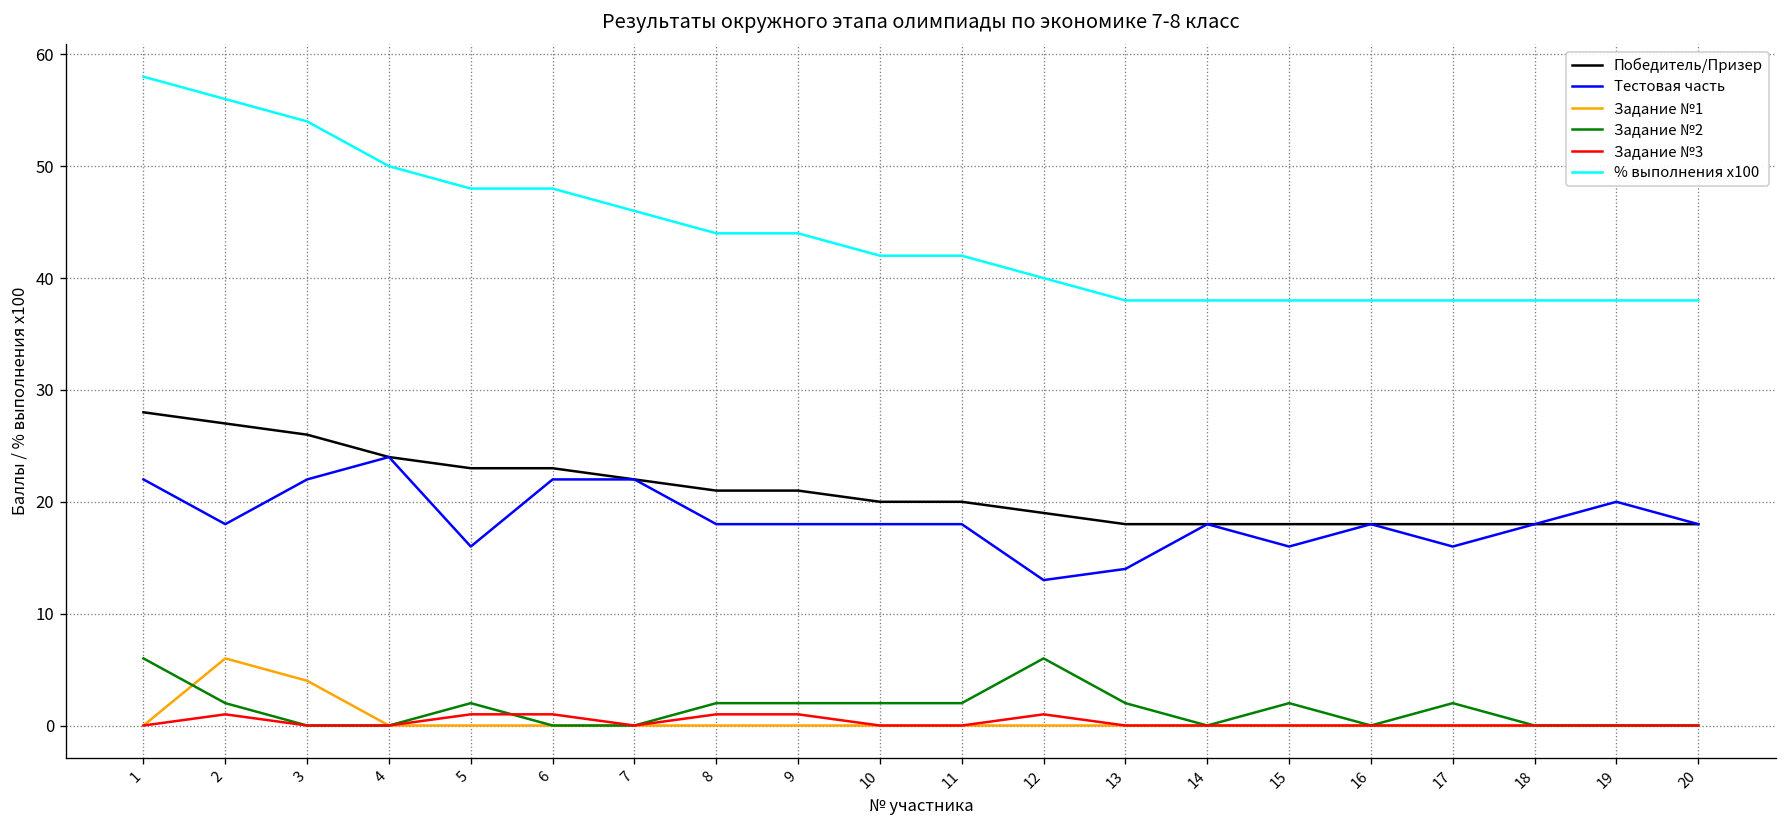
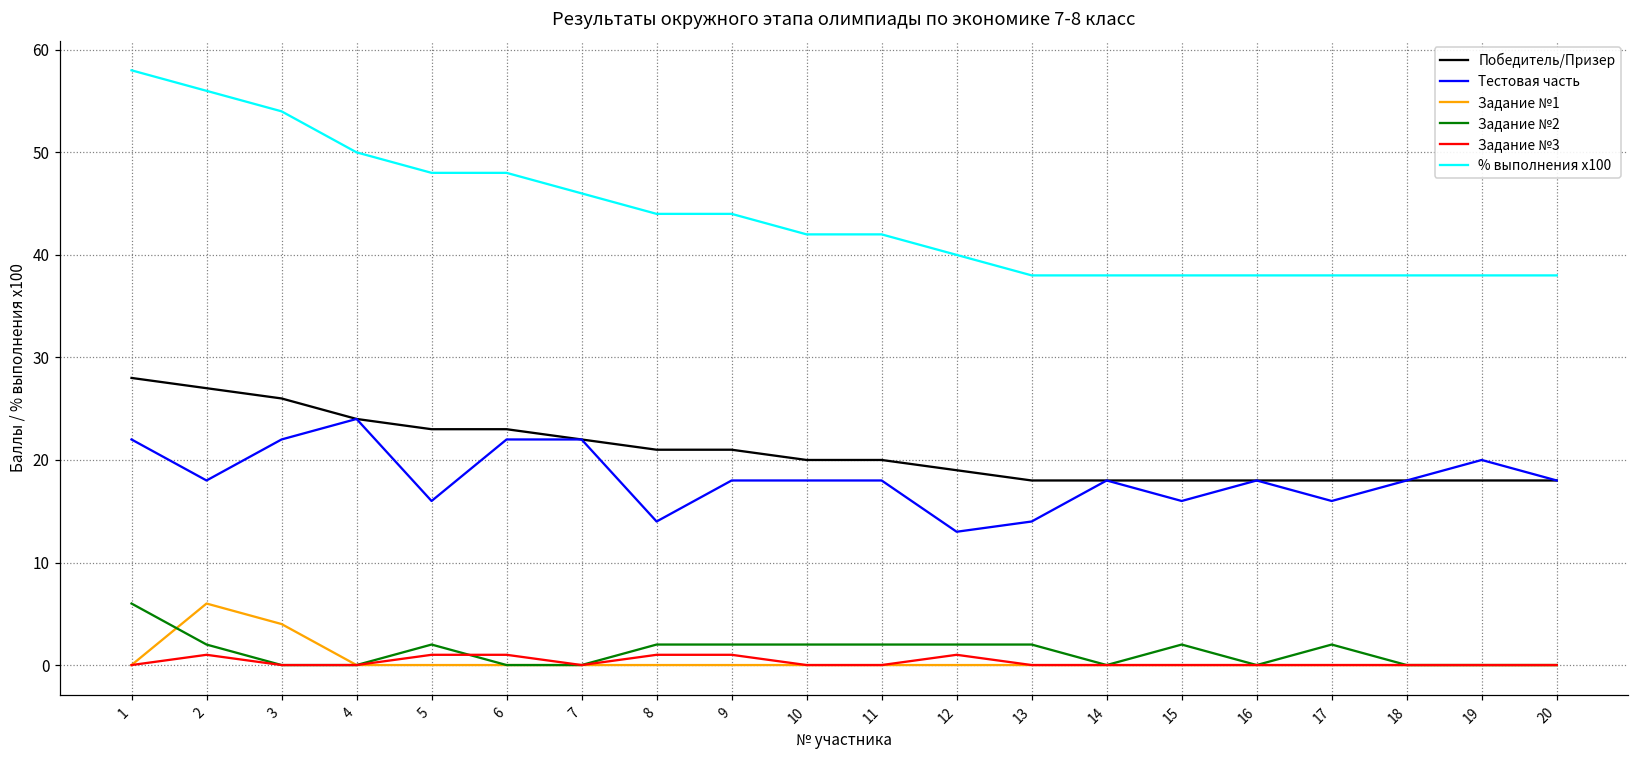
Тестовая часть, 8: 18 -> 14
Задание №2, 12: 6 -> 2
